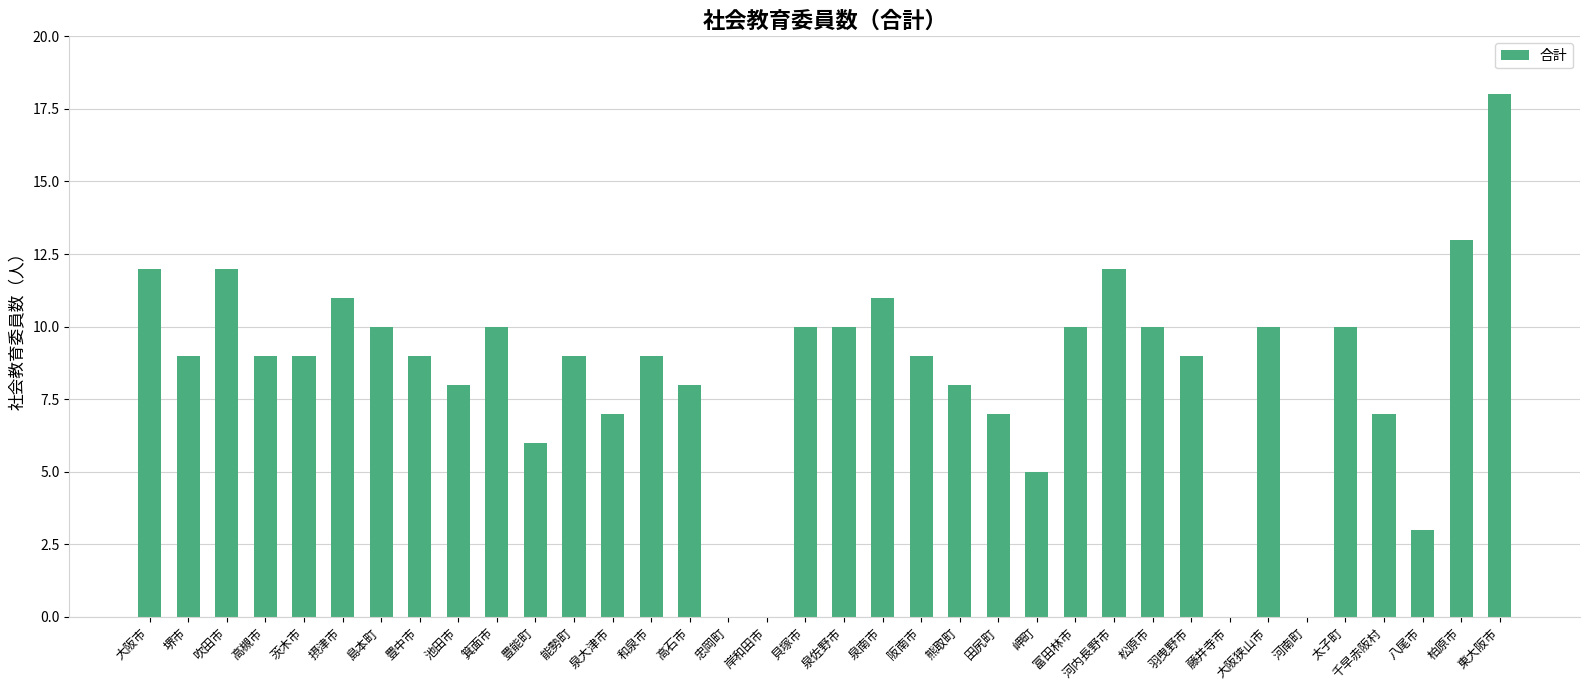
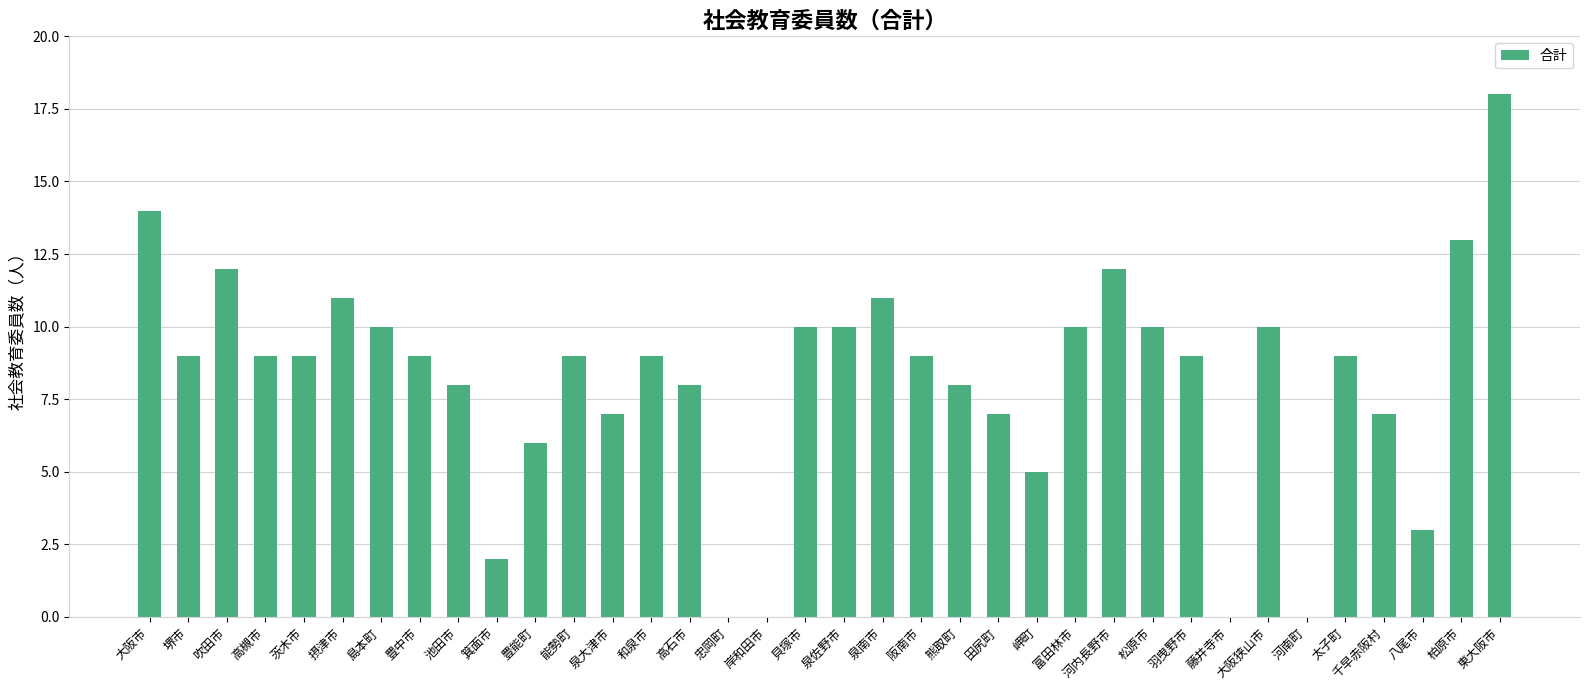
大阪市: 12 -> 14
箕面市: 10 -> 2
太子町: 10 -> 9
